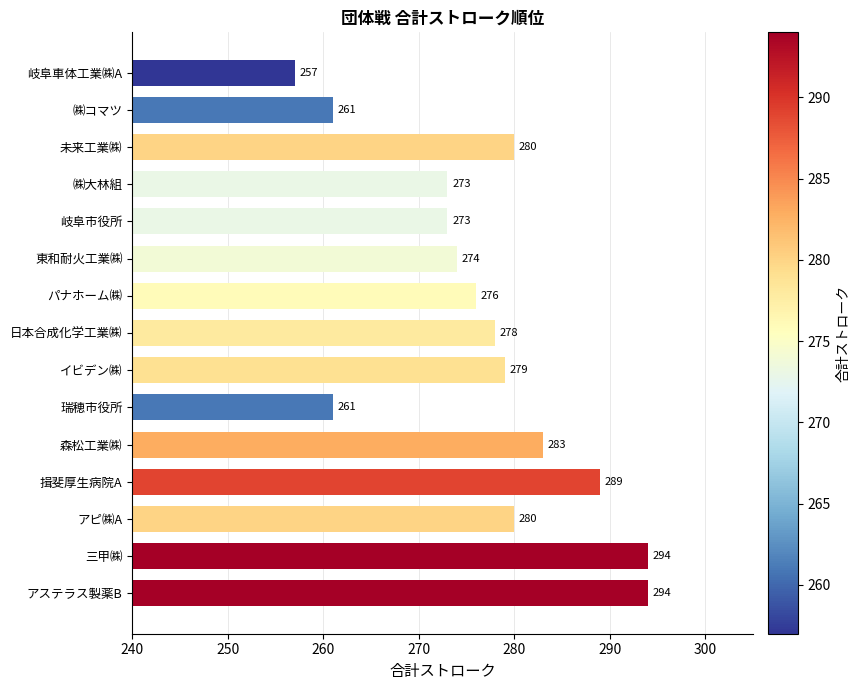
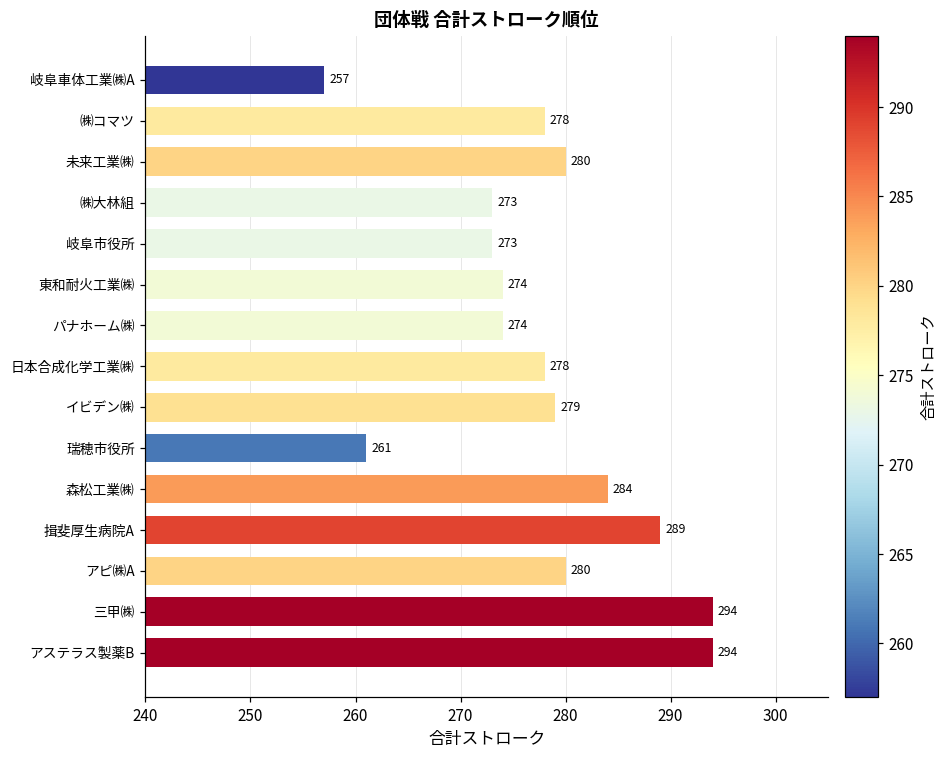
㈱コマツ: 261 -> 278
パナホーム㈱: 276 -> 274
森松工業㈱: 283 -> 284
